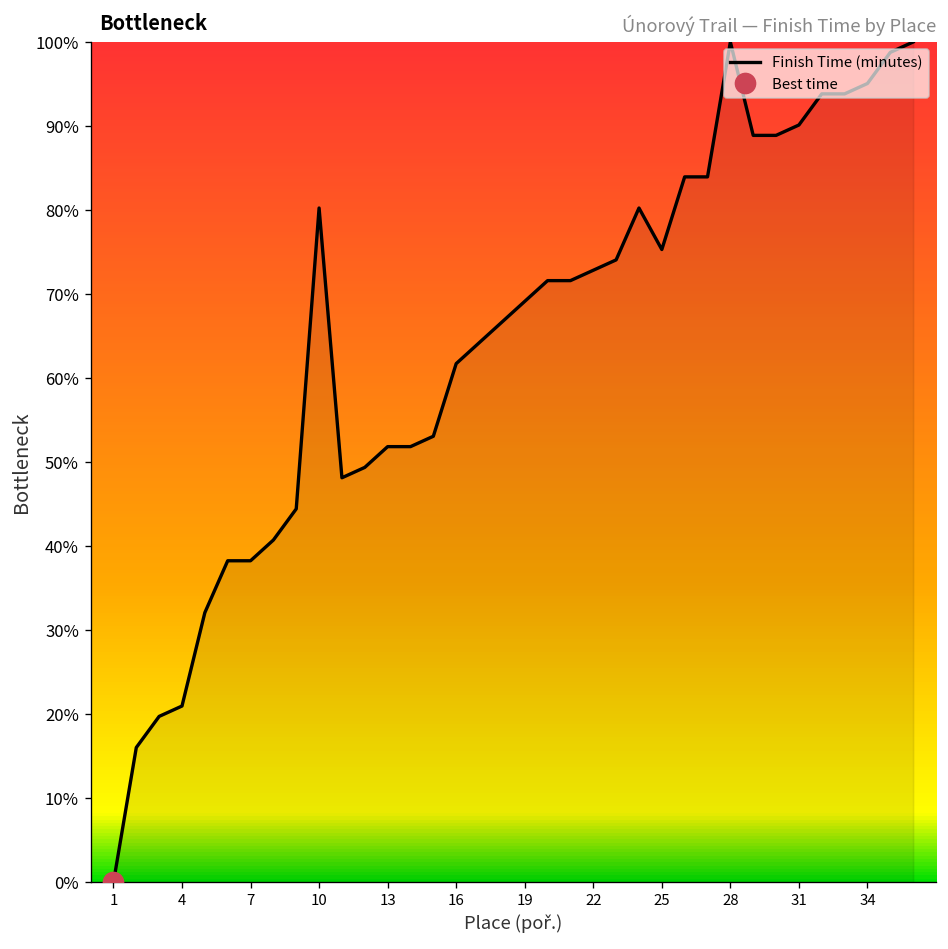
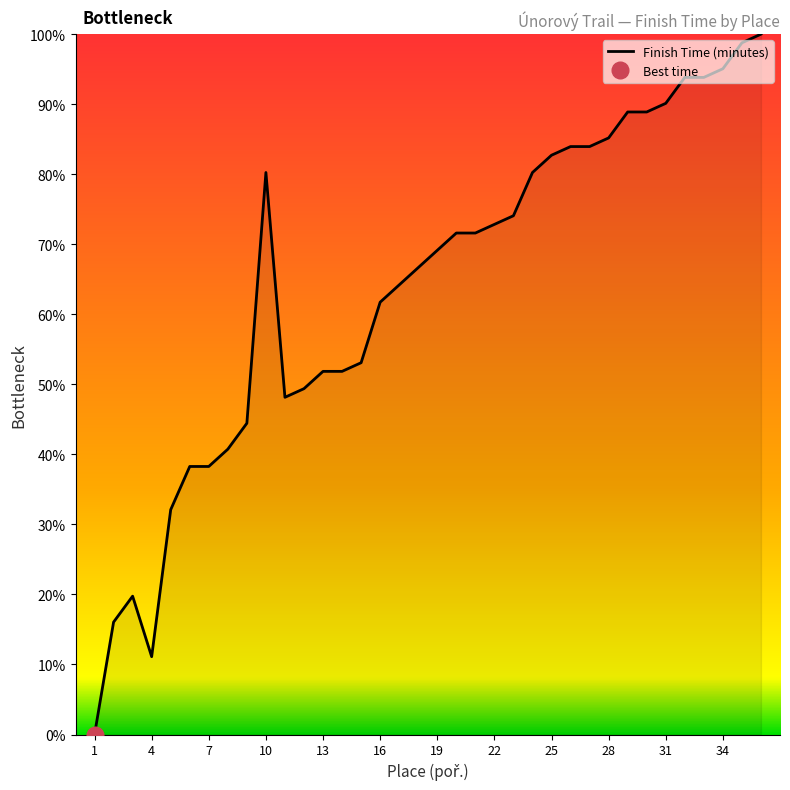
Finish Time (minutes), 4: 21% -> 11%
Finish Time (minutes), 25: 75% -> 83%
Finish Time (minutes), 28: 100% -> 85%
